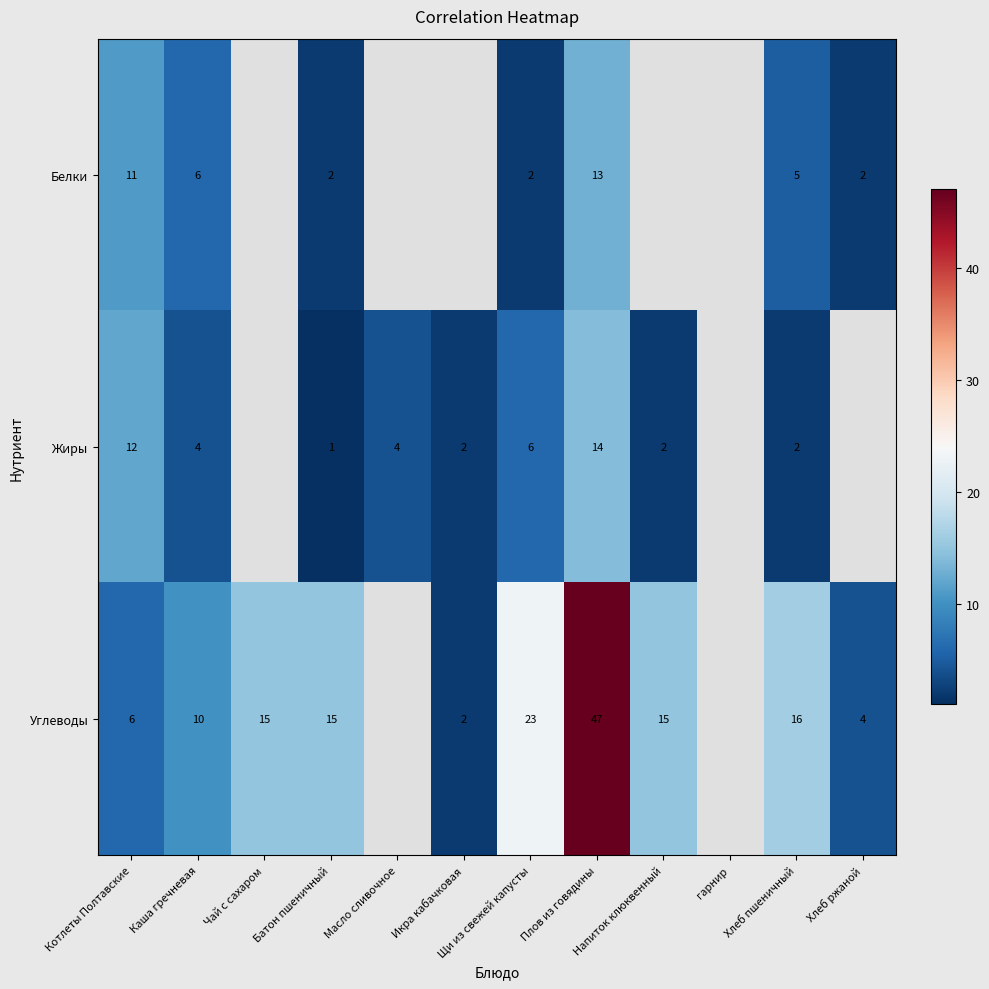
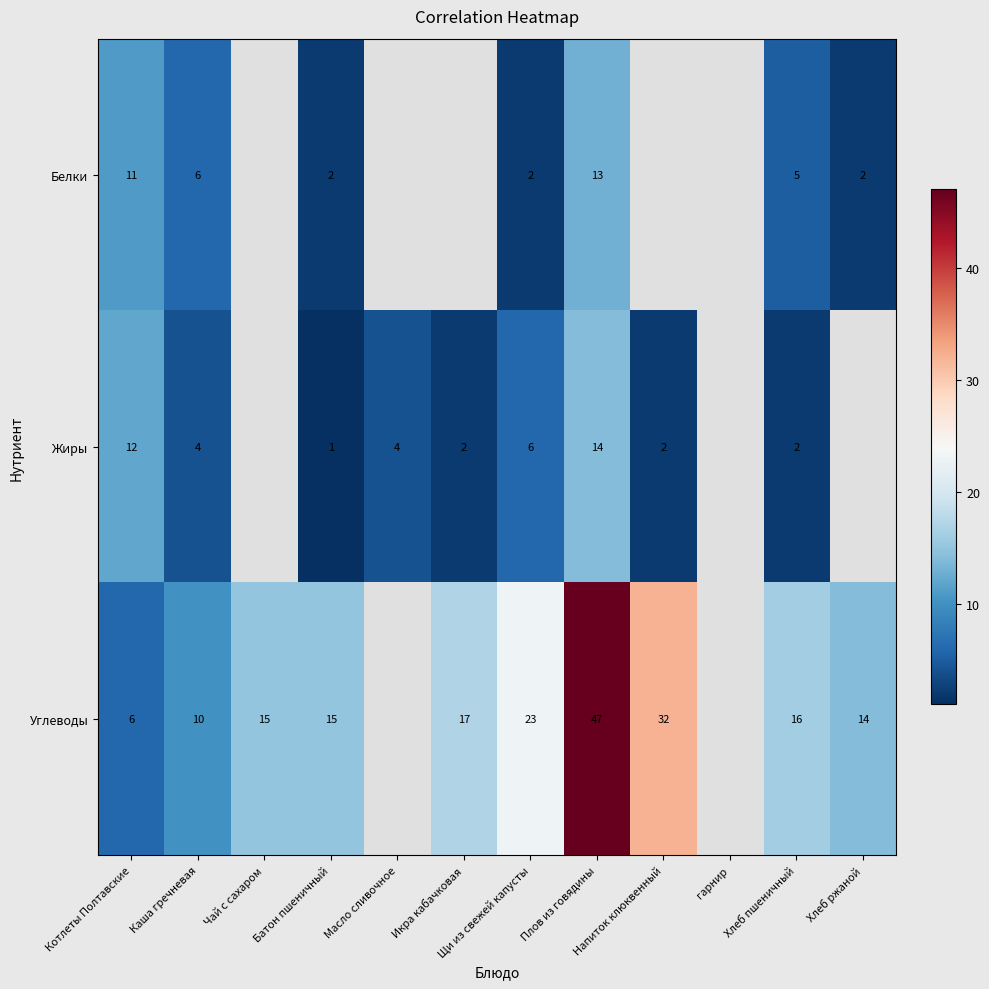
Углеводы, Икра кабачковая: 2 -> 17
Углеводы, Напиток клюквенный: 15 -> 32
Углеводы, Хлеб ржаной: 4 -> 14
